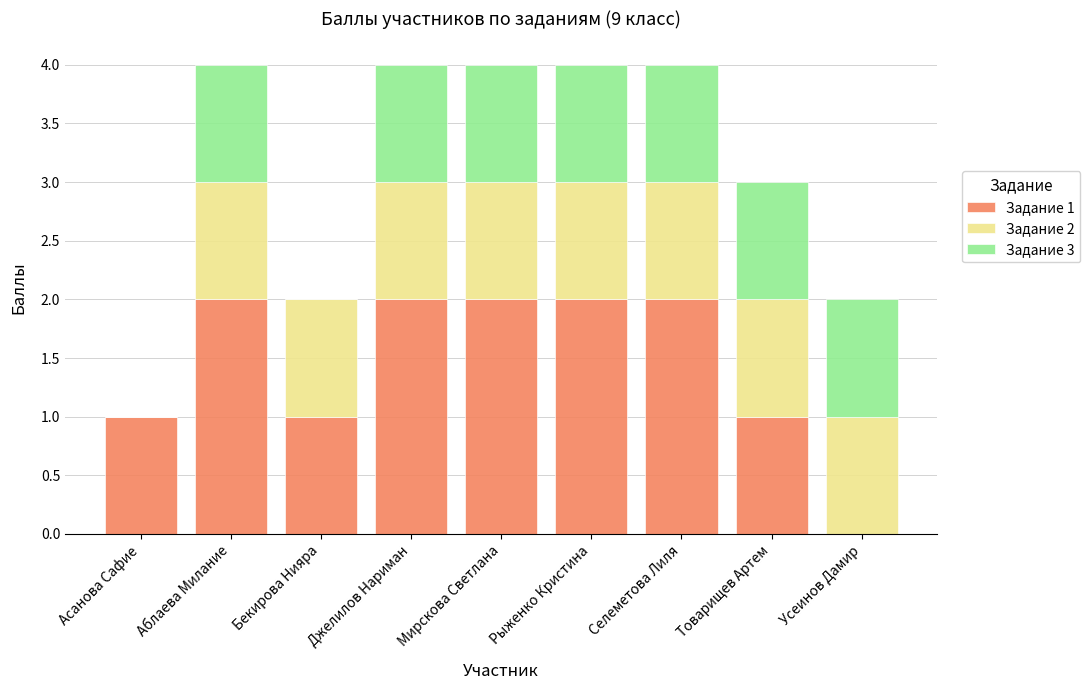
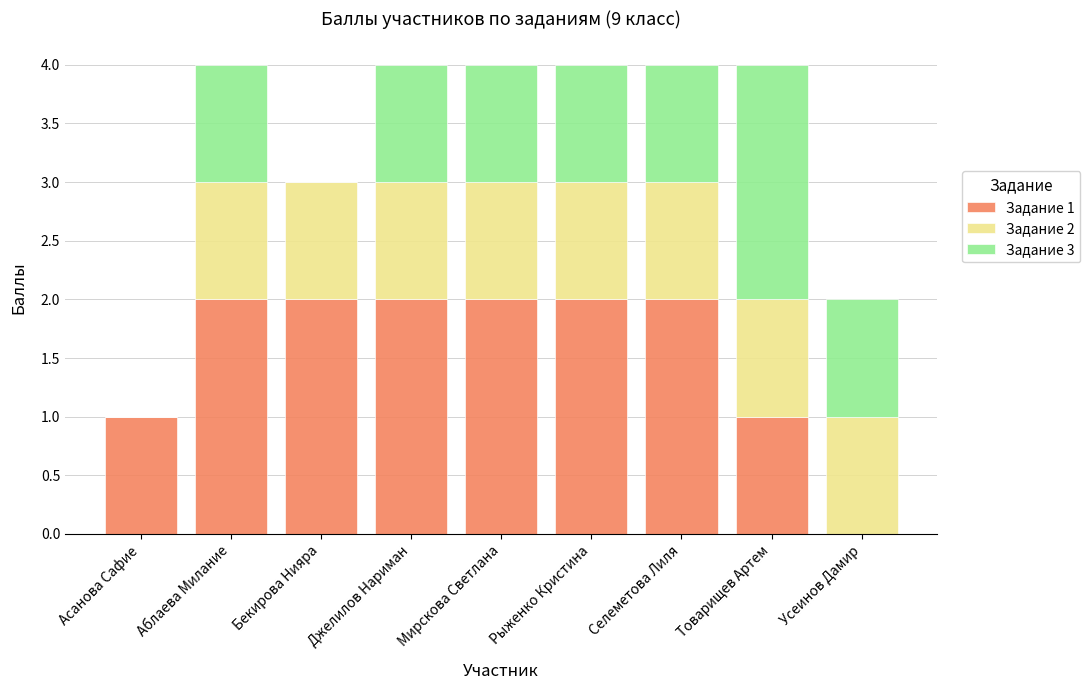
Задание 1, Бекирова Нияра: 1 -> 2
Задание 3, Товарищев Артем: 1 -> 2
